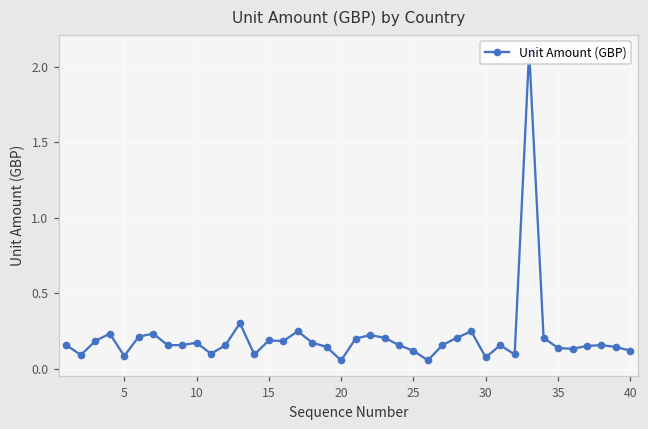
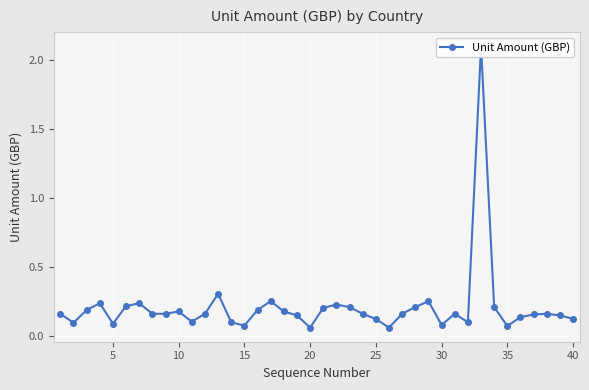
15: 0.19 -> 0.07
35: 0.14 -> 0.07
